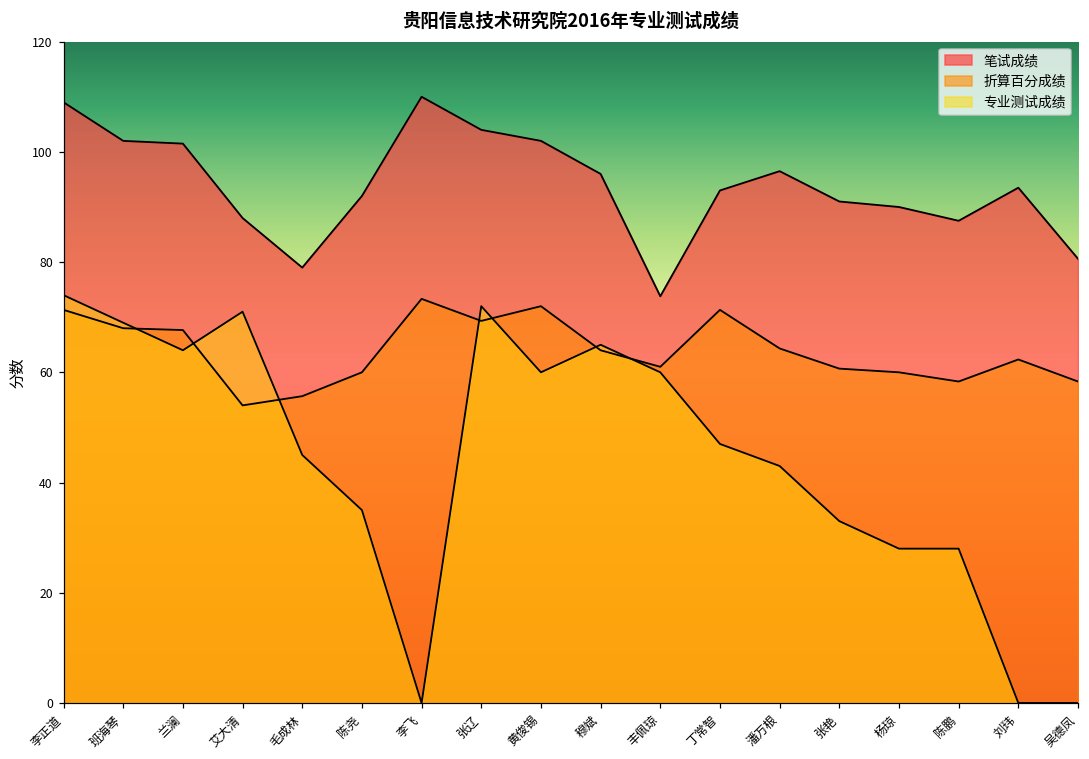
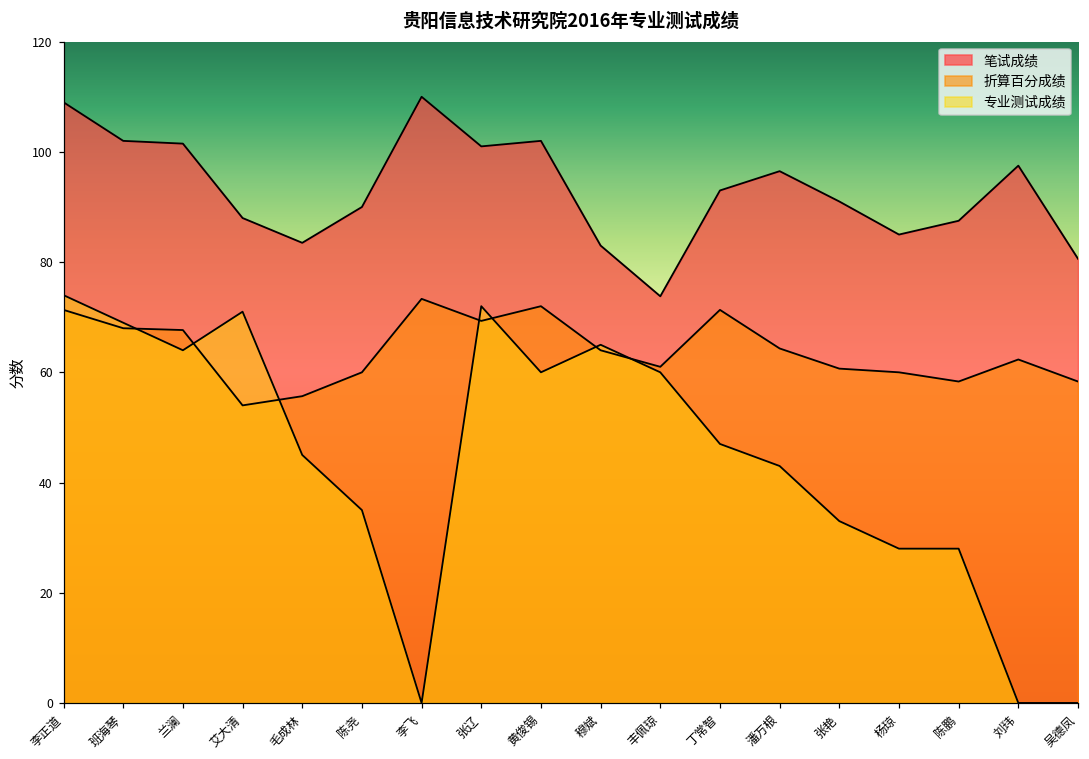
笔试成绩, 毛成林: 79 -> 84
笔试成绩, 陈尧: 92 -> 90
笔试成绩, 张辽: 104 -> 101
笔试成绩, 穆斌: 96 -> 83
笔试成绩, 杨琼: 90 -> 85
笔试成绩, 刘玮: 94 -> 98
